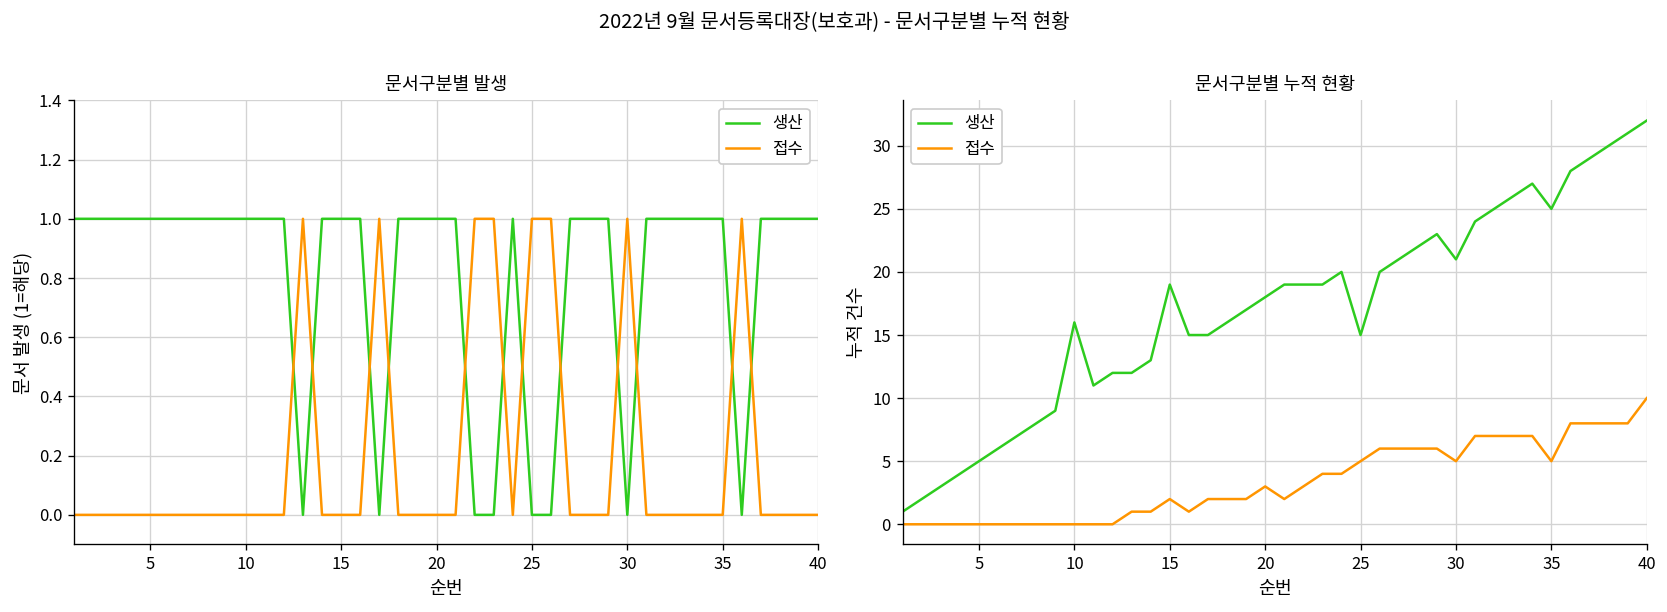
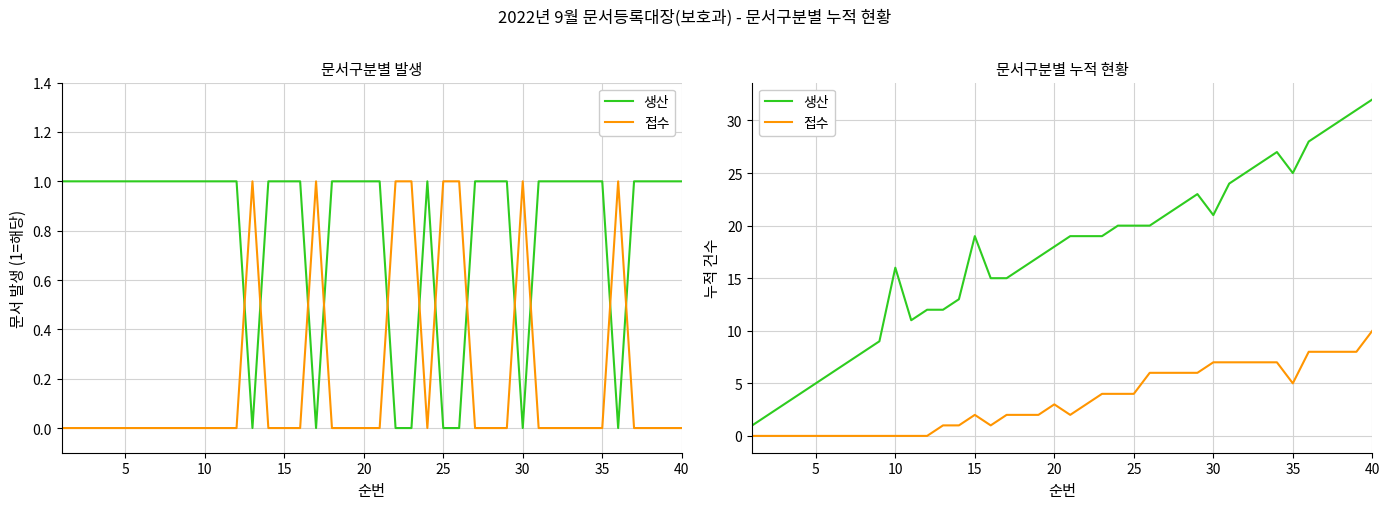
문서구분별 누적 현황, 생산, 25: 15 -> 20
문서구분별 누적 현황, 접수, 25: 5 -> 4
문서구분별 누적 현황, 접수, 30: 5 -> 7
